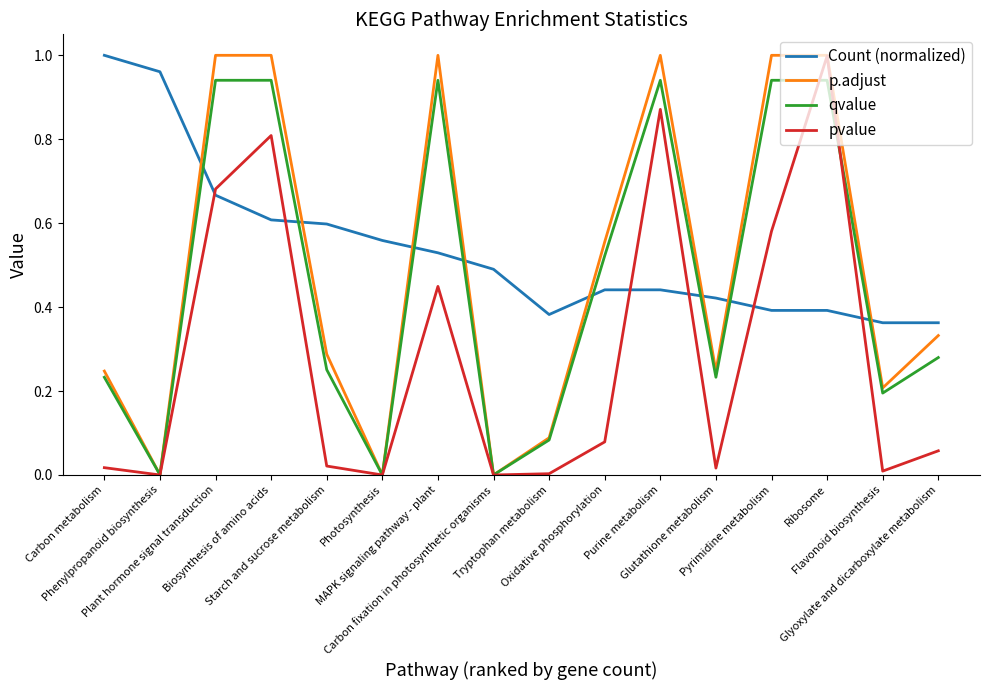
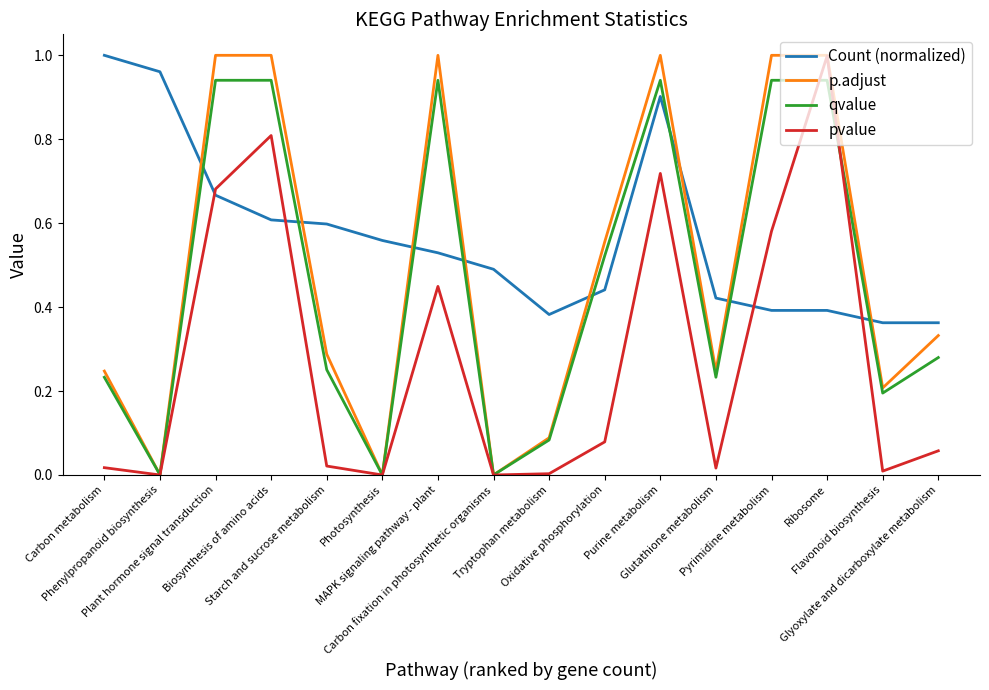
Count (normalized), Purine metabolism: 0.44 -> 0.90
pvalue, Purine metabolism: 0.87 -> 0.72
